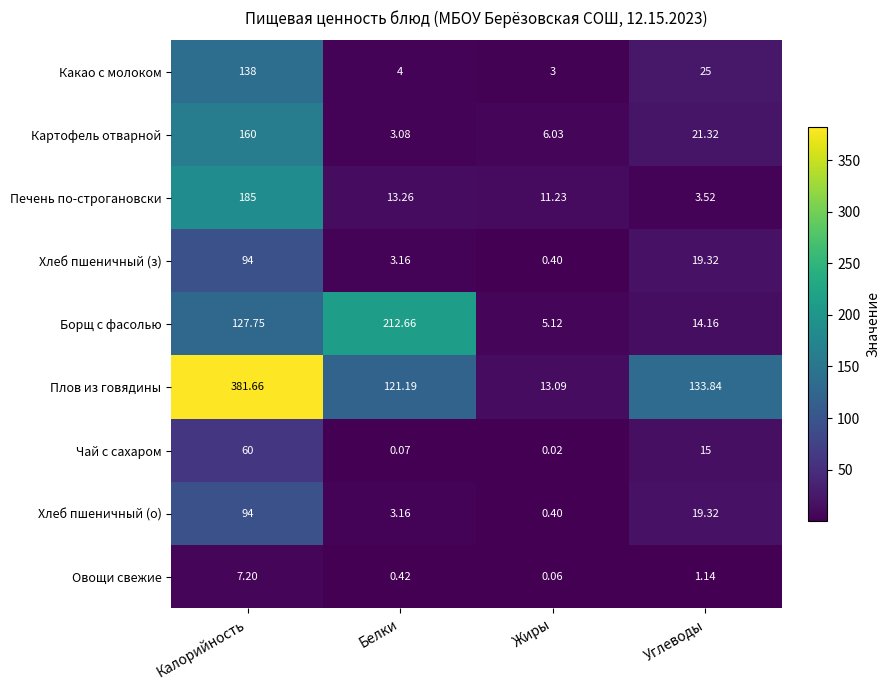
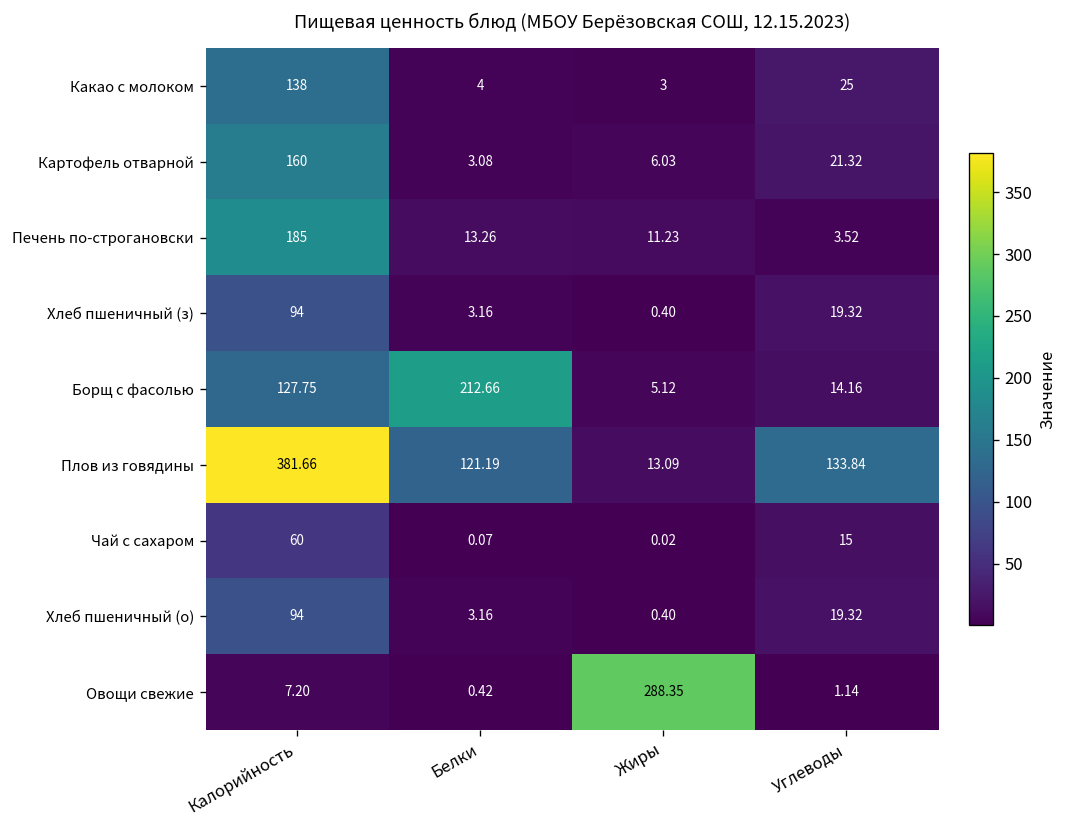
Овощи свежие, Жиры: 0.06 -> 288.35
